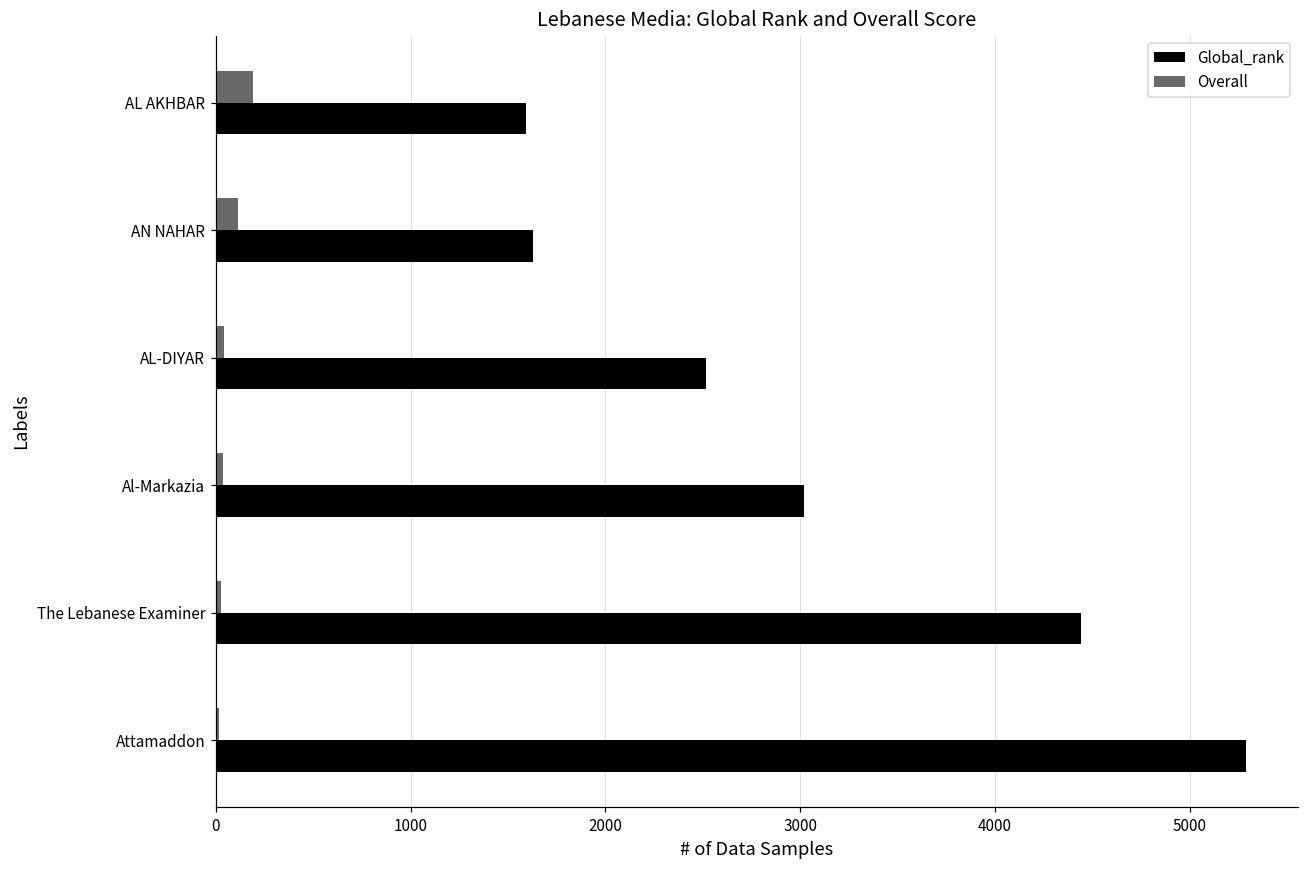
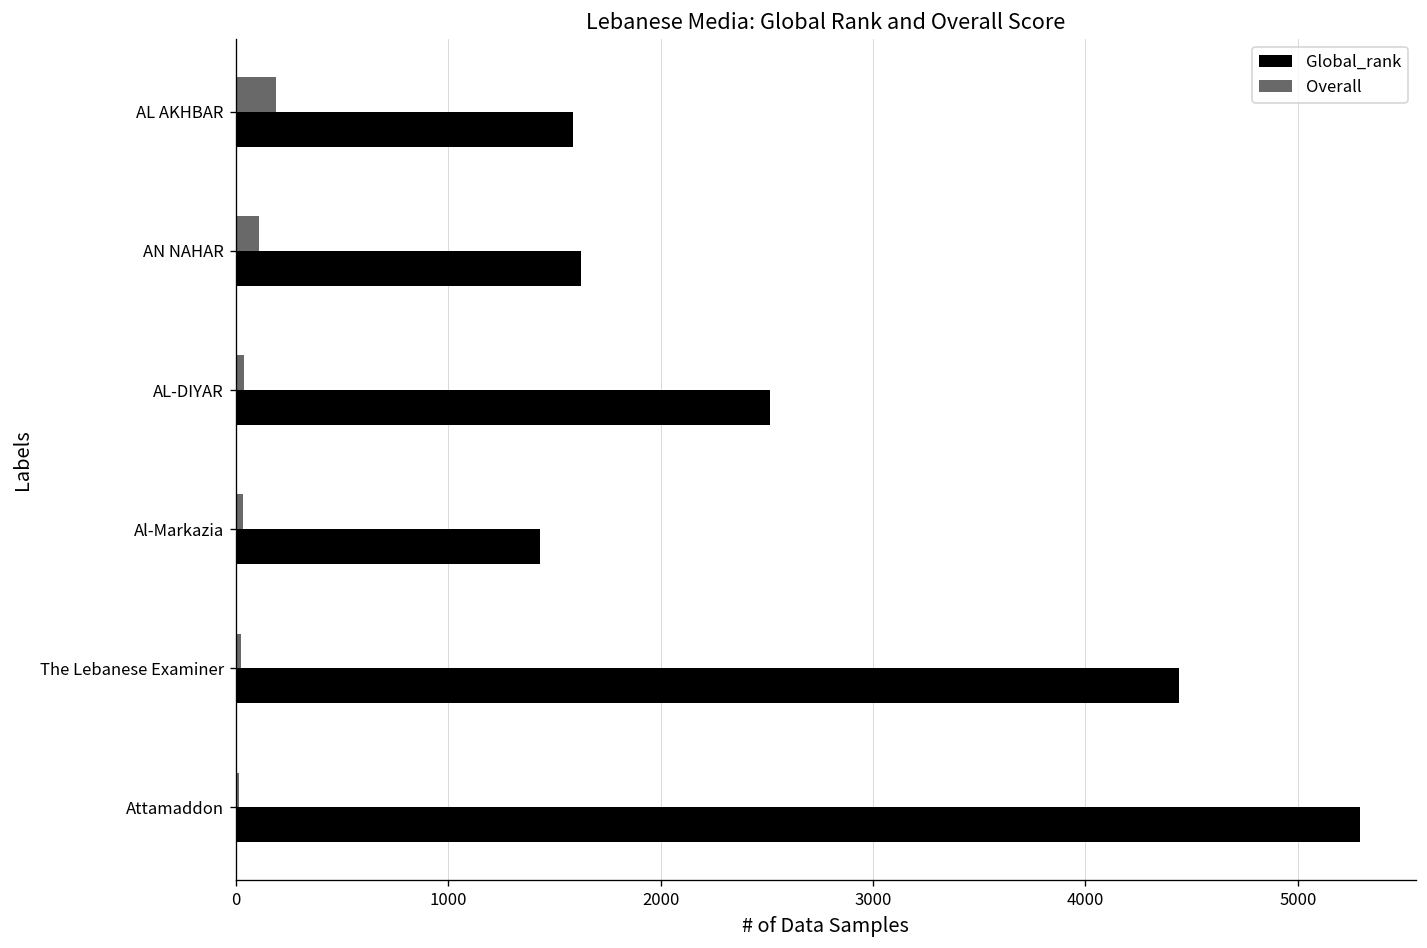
Global_rank, Al-Markazia: 3020 -> 1440
